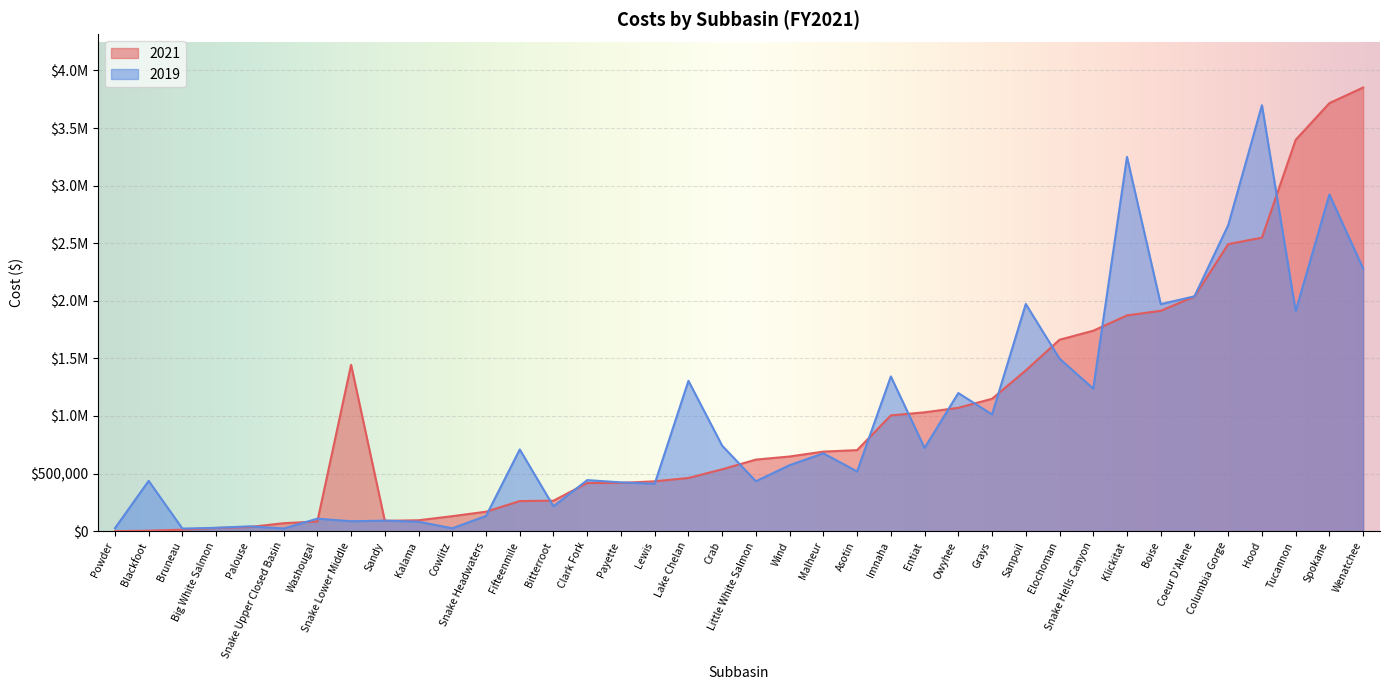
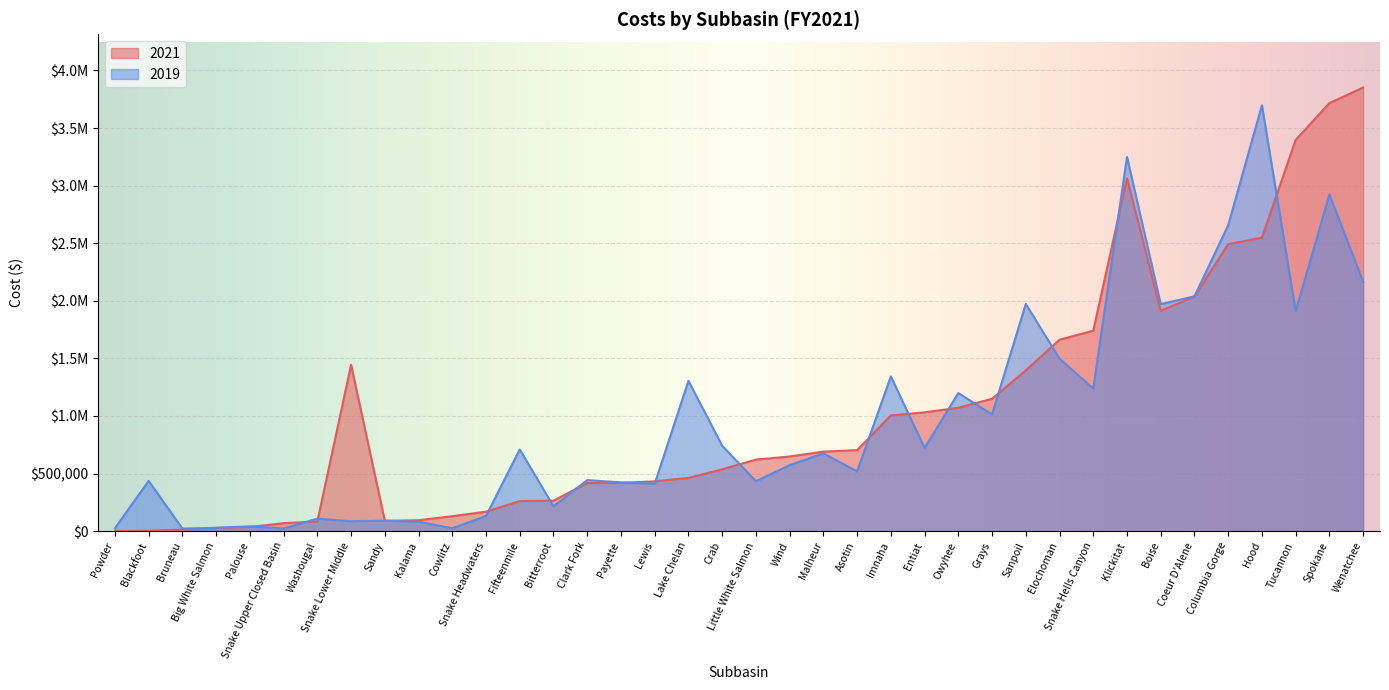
2021, Klickitat: $1,870,000 -> $3,060,000
2019, Wenatchee: $2,280,000 -> $2,170,000
